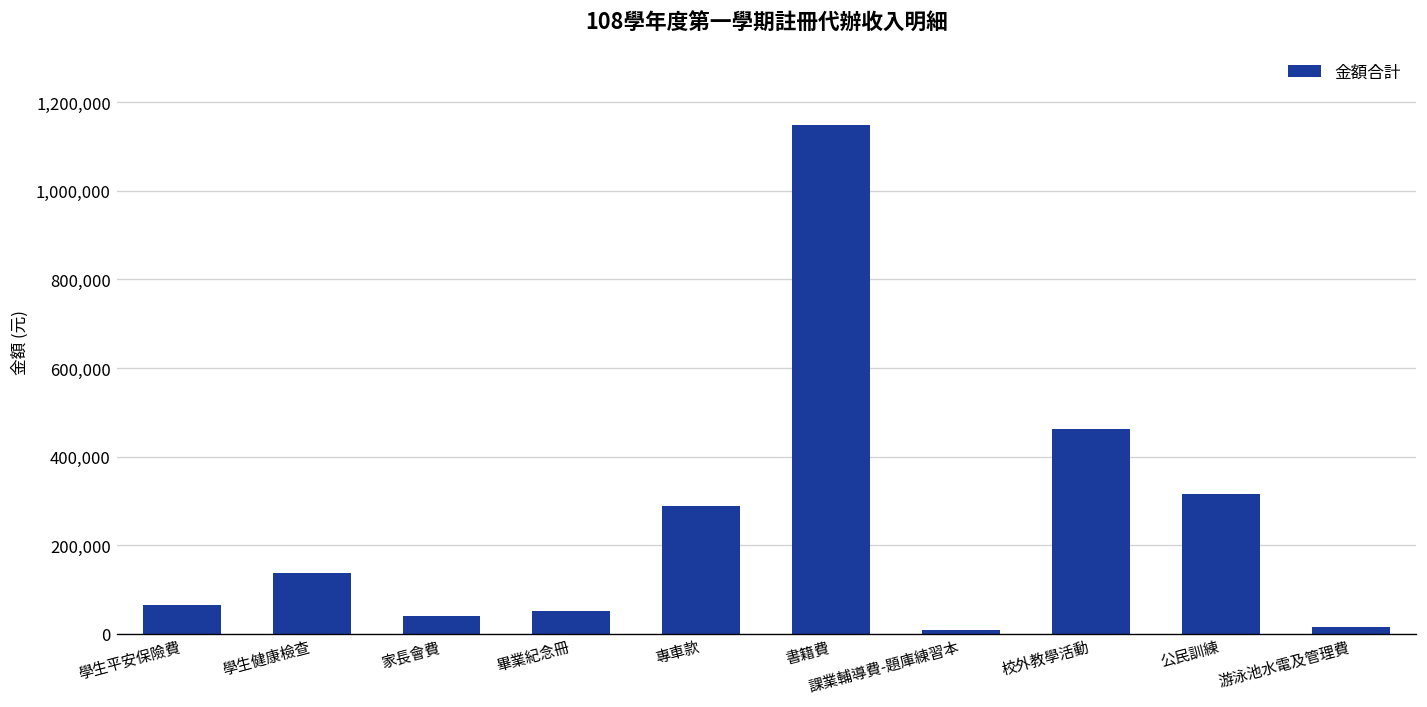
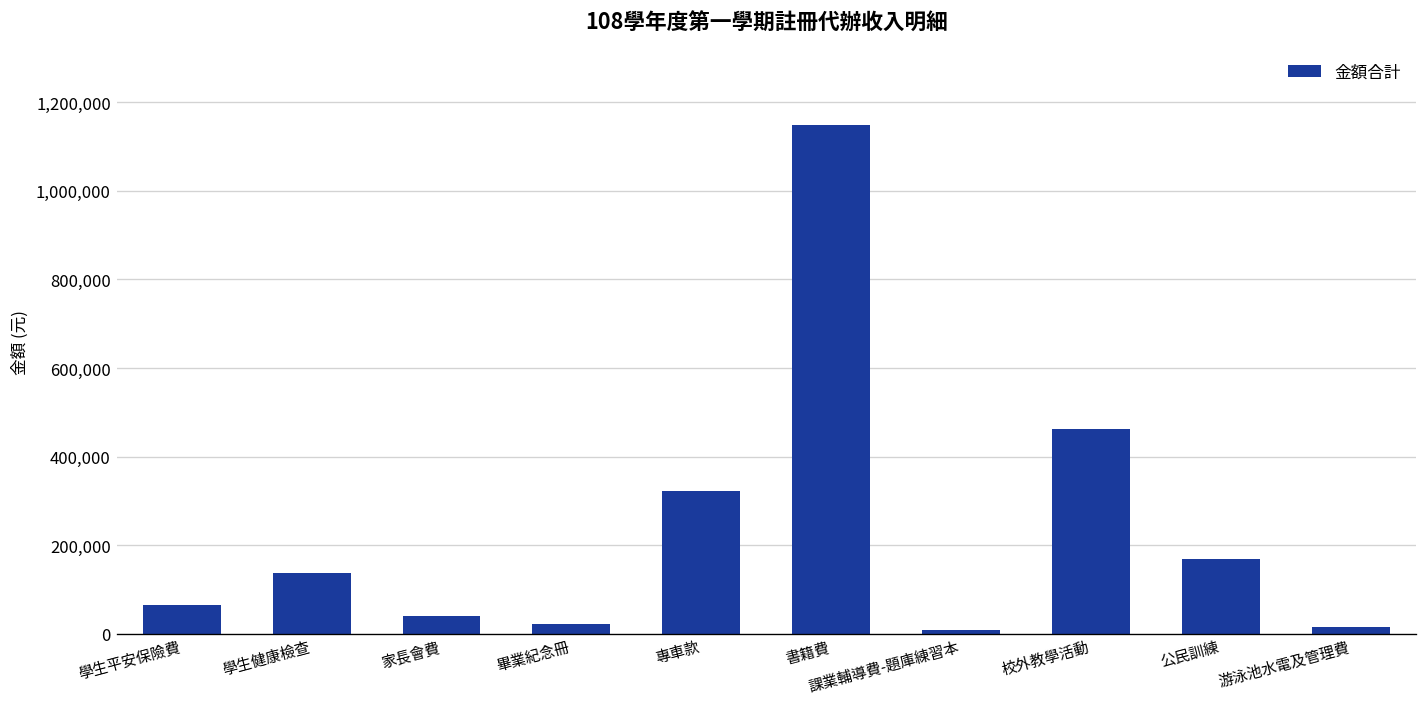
畢業紀念冊: 50,000 -> 20,000
專車款: 290,000 -> 320,000
公民訓練: 320,000 -> 170,000
